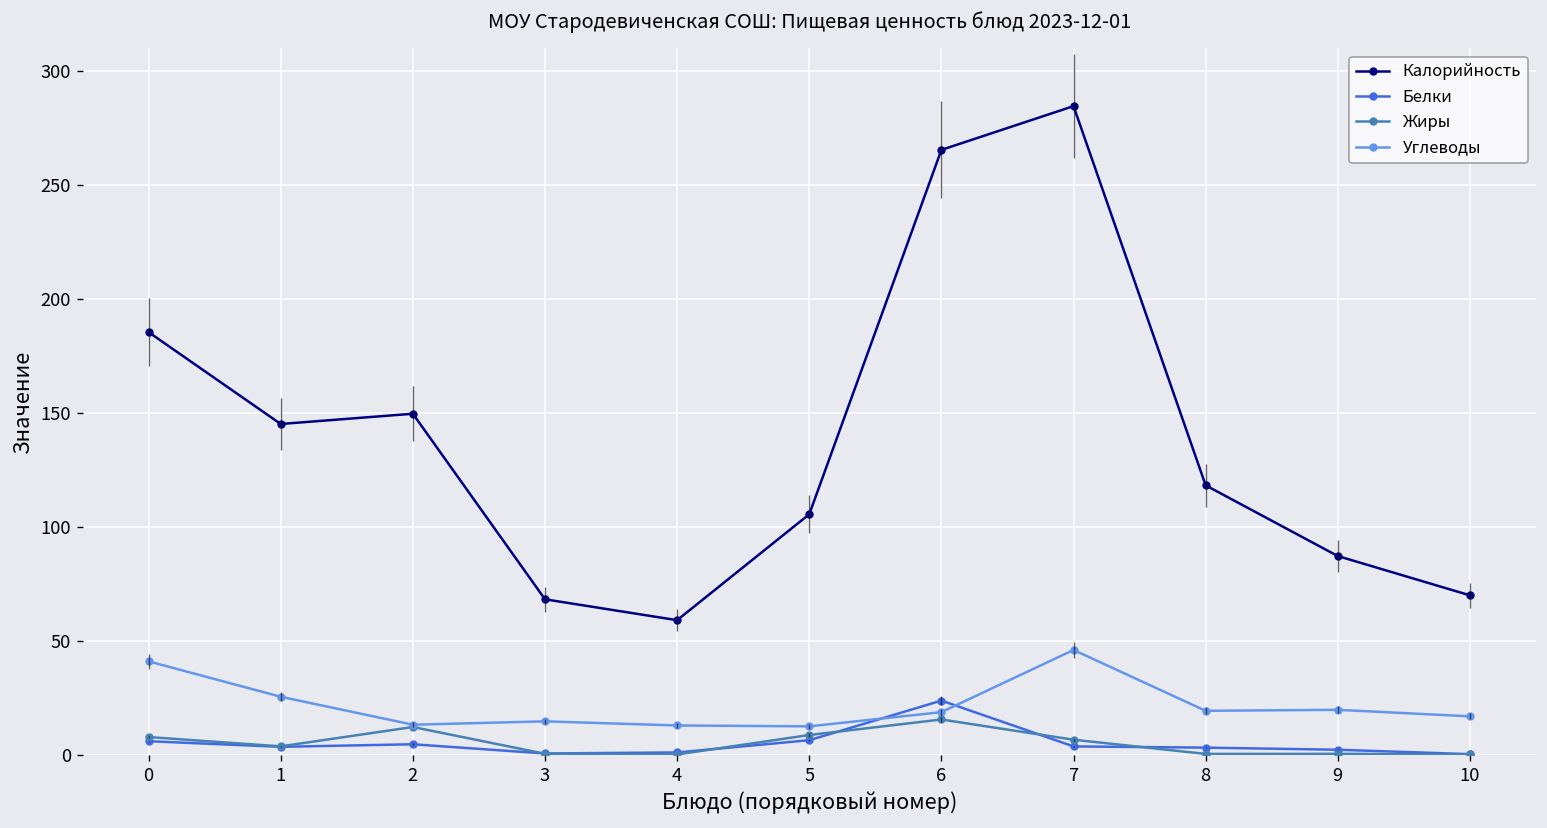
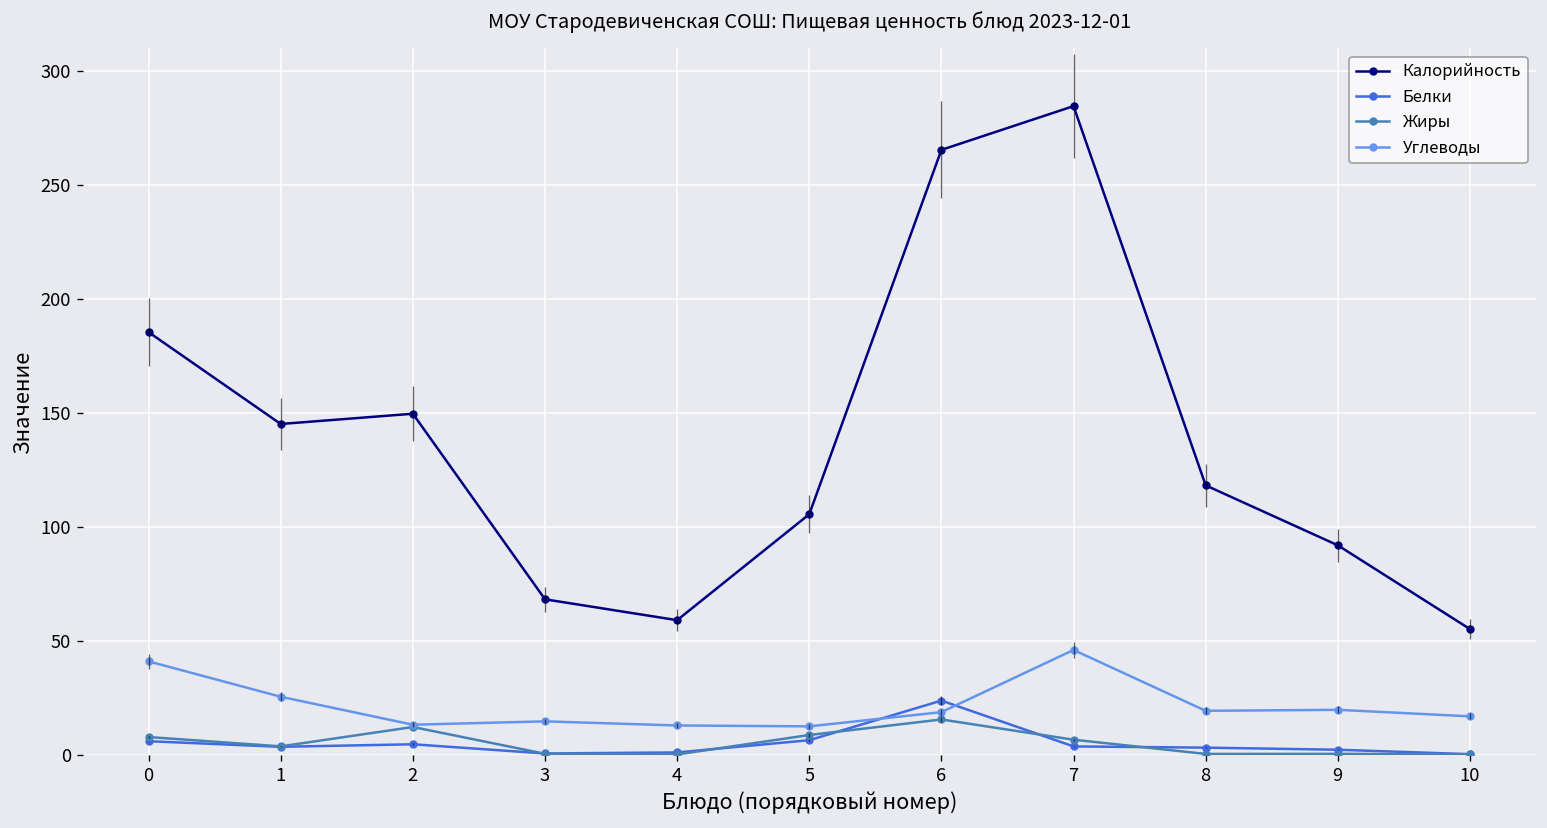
Калорийность, 9: 87 -> 92
Калорийность, 10: 70 -> 55
